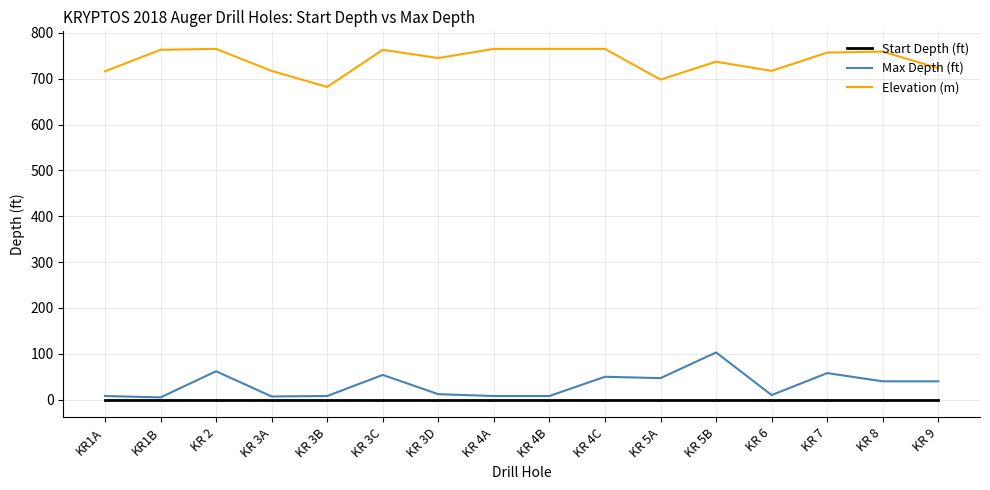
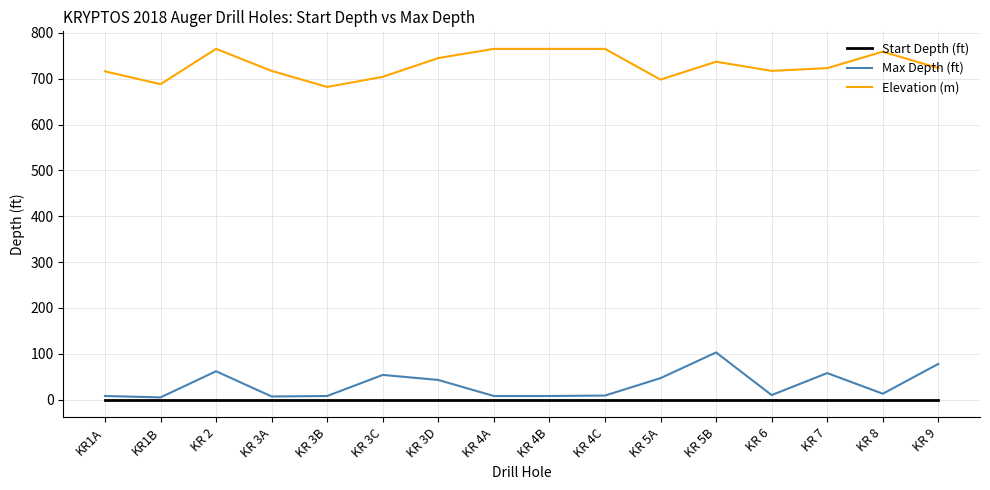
Elevation (m), KR1B: 760 -> 690
Elevation (m), KR 3C: 760 -> 700
Max Depth (ft), KR 3D: 10 -> 40
Max Depth (ft), KR 4C: 50 -> 10
Elevation (m), KR 7: 760 -> 720
Max Depth (ft), KR 8: 40 -> 10
Max Depth (ft), KR 9: 40 -> 80
